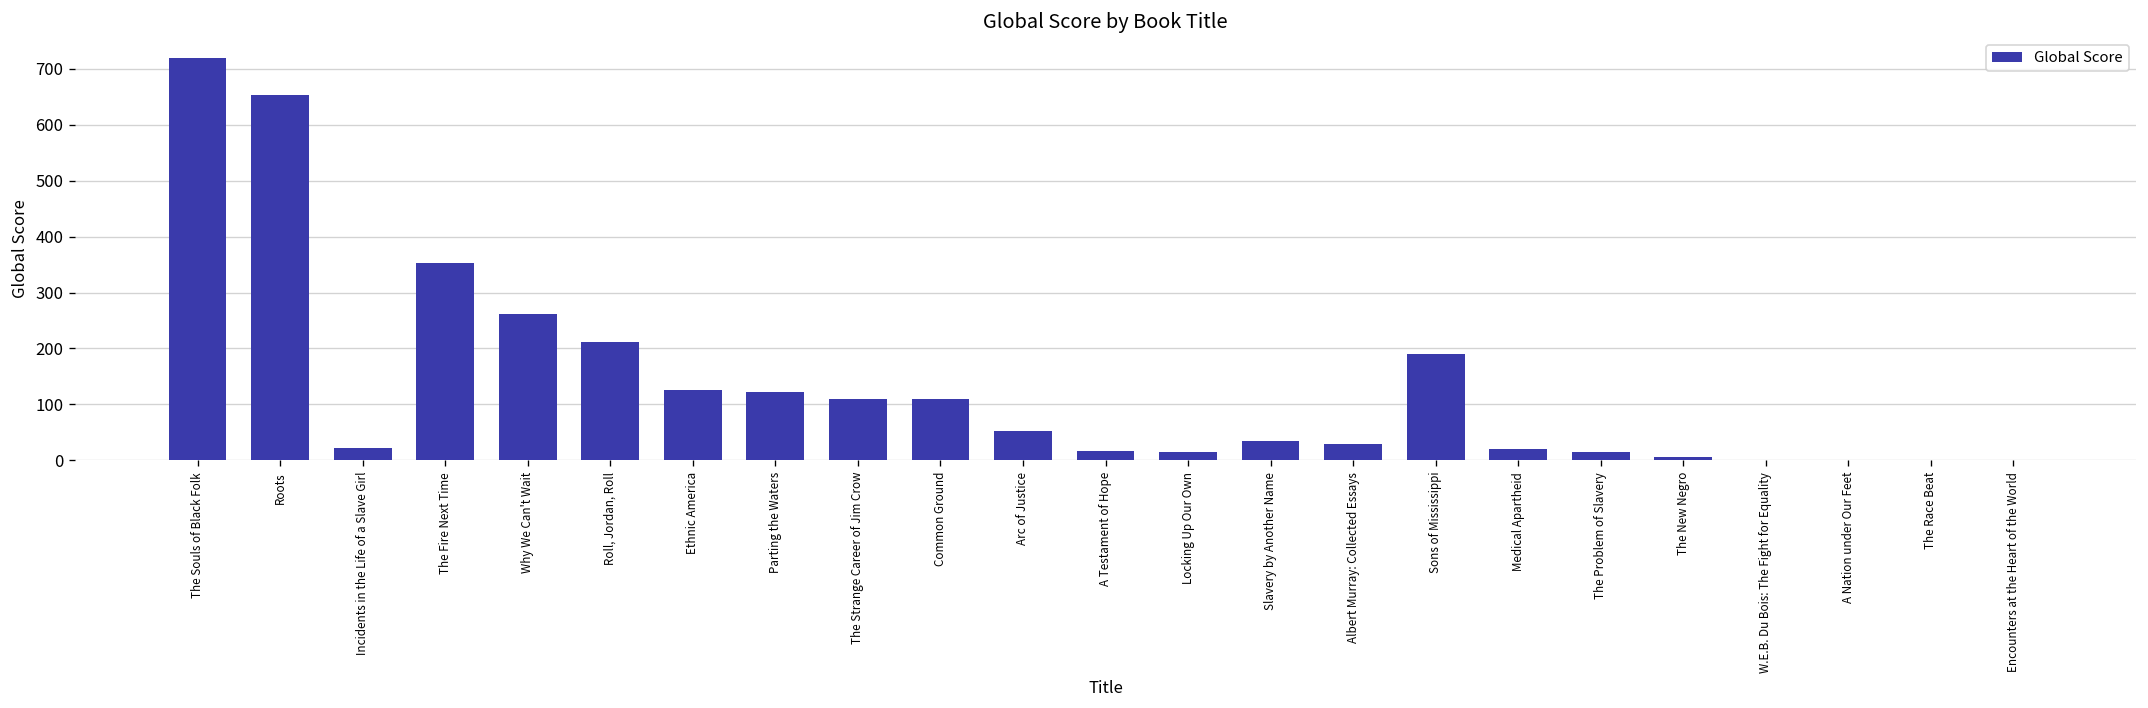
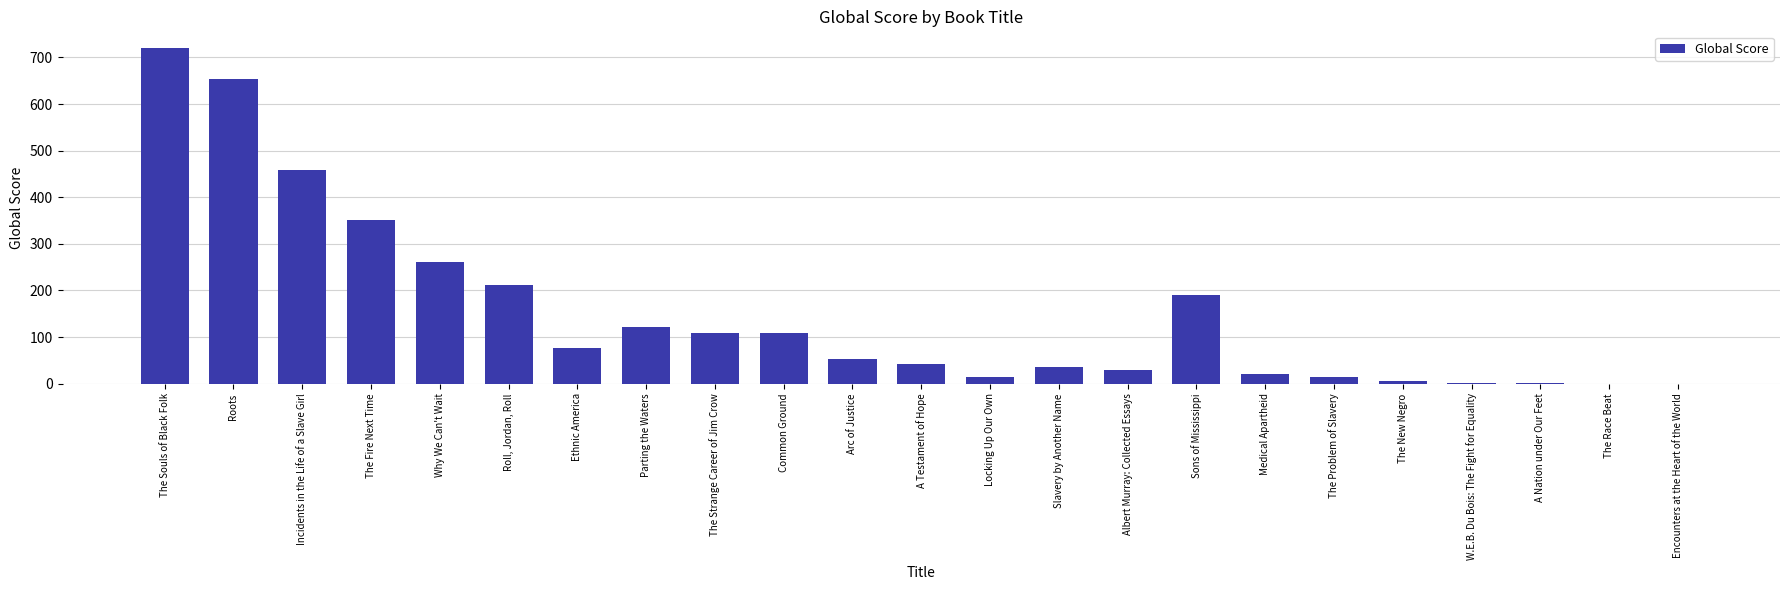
Incidents in the Life of a Slave Girl: 20 -> 460
Ethnic America: 130 -> 80
A Testament of Hope: 20 -> 40
